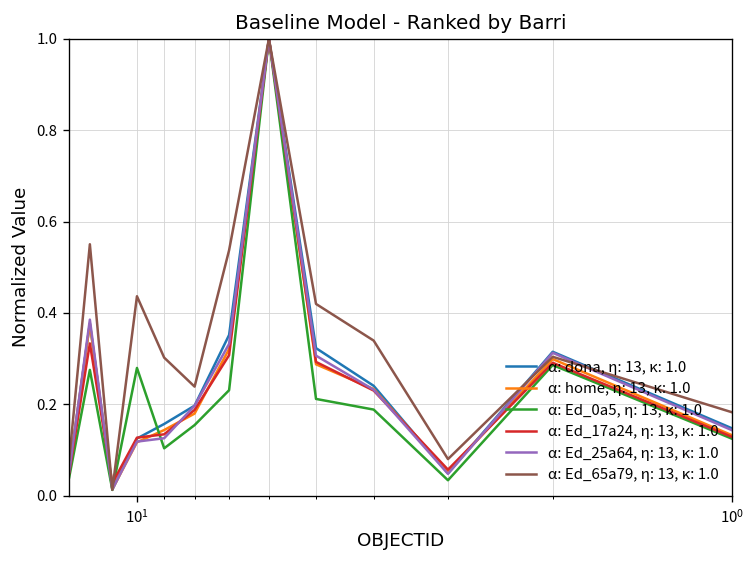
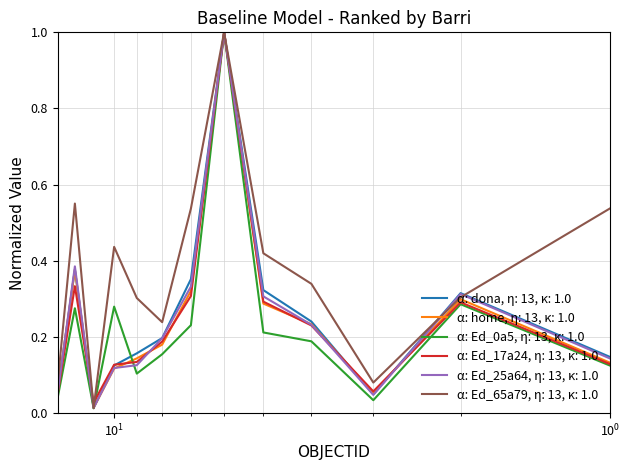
α: Ed_65a79, η: 13, κ: 1.0, 10^0: 0.18 -> 0.54
